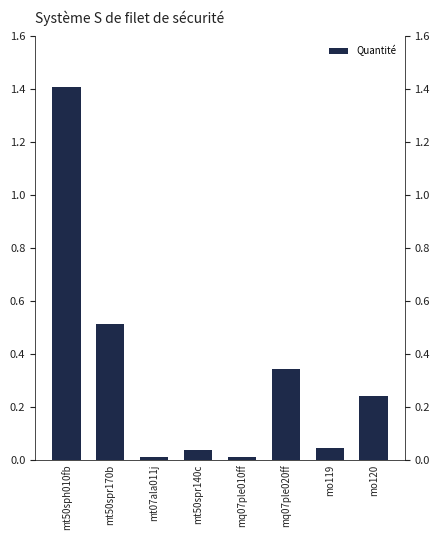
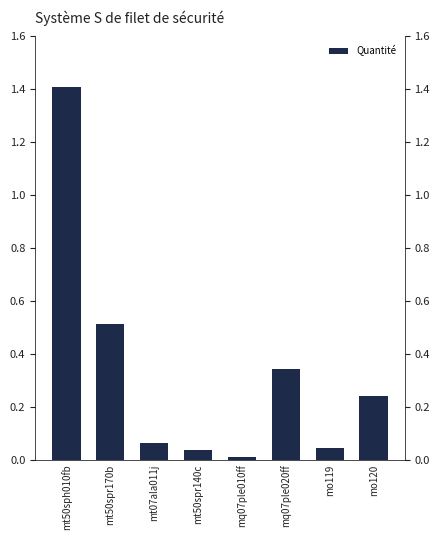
mt07ala011j: 0.01 -> 0.06
